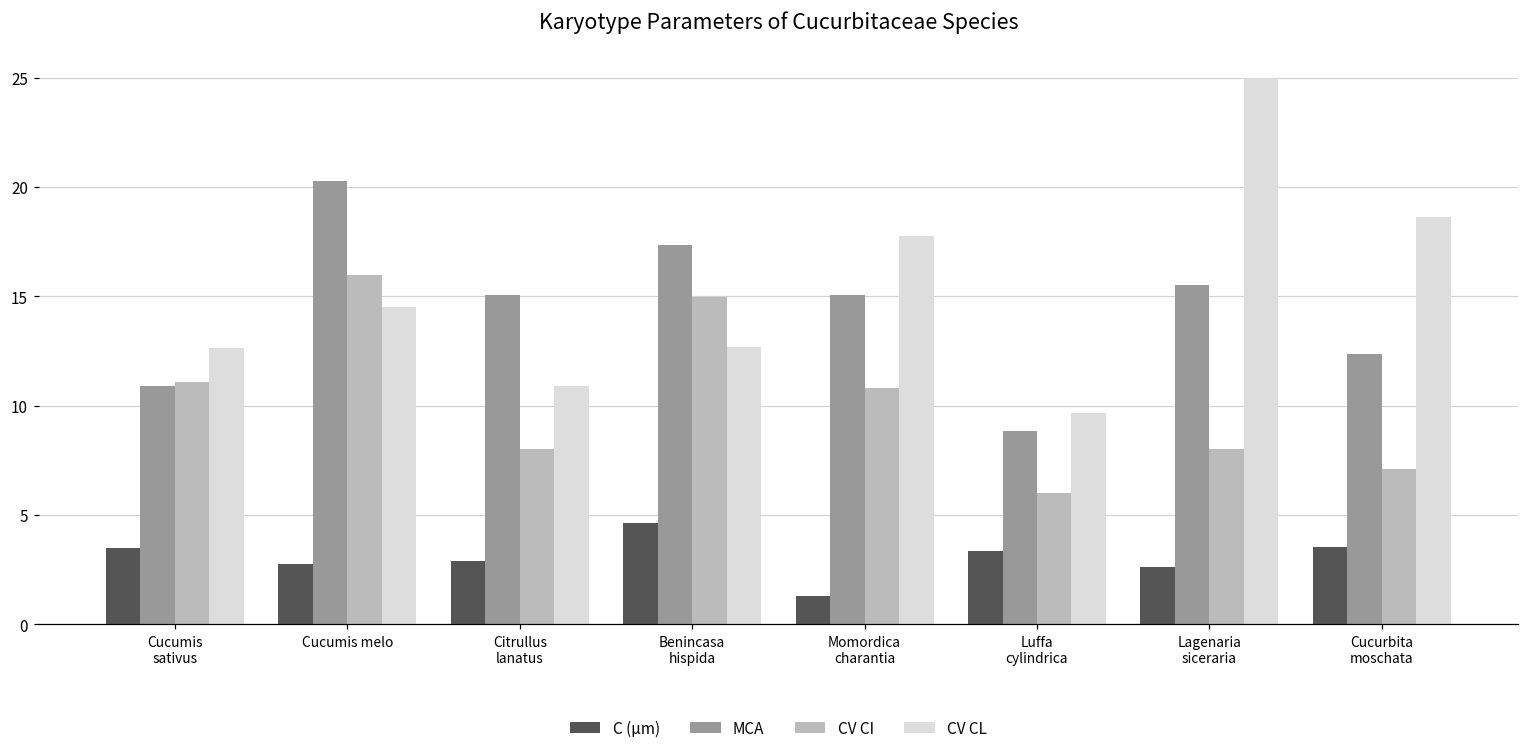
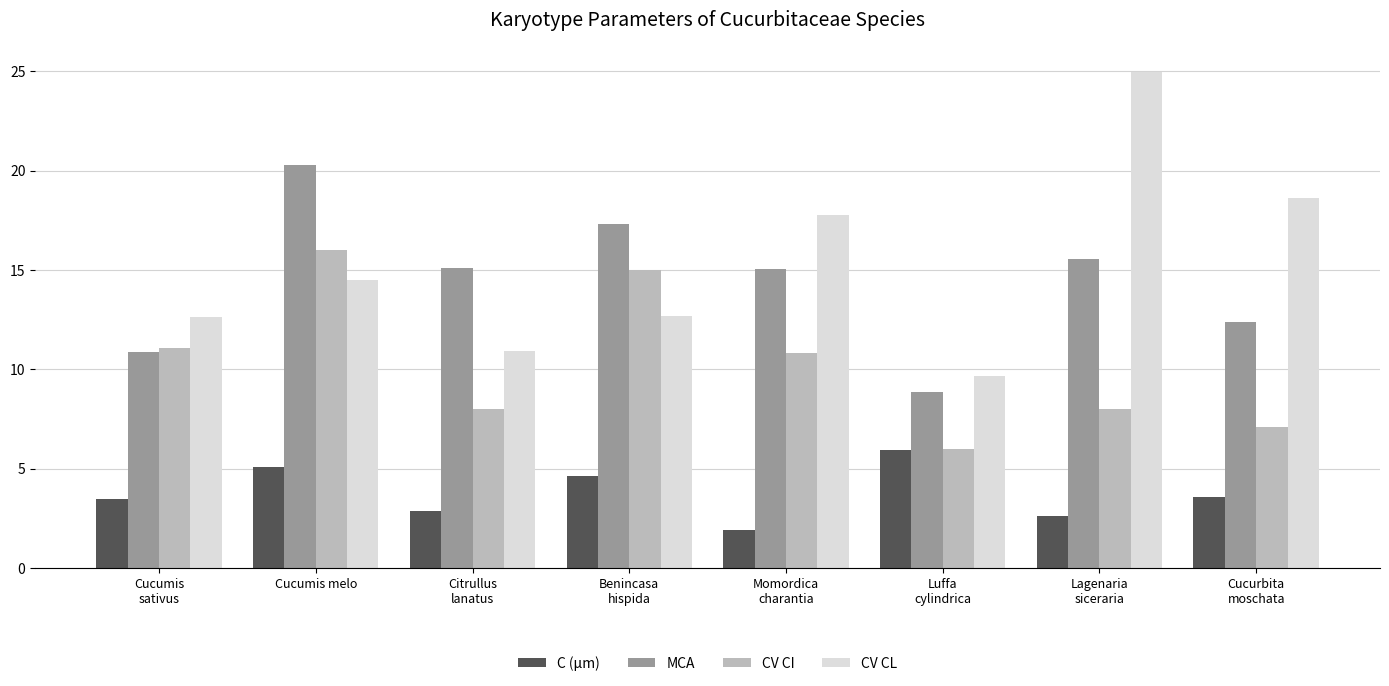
C (μm), Cucumis melo: 2.8 -> 5.1
C (μm), Momordica charantia: 1.3 -> 1.9
C (μm), Luffa cylindrica: 3.4 -> 5.9
